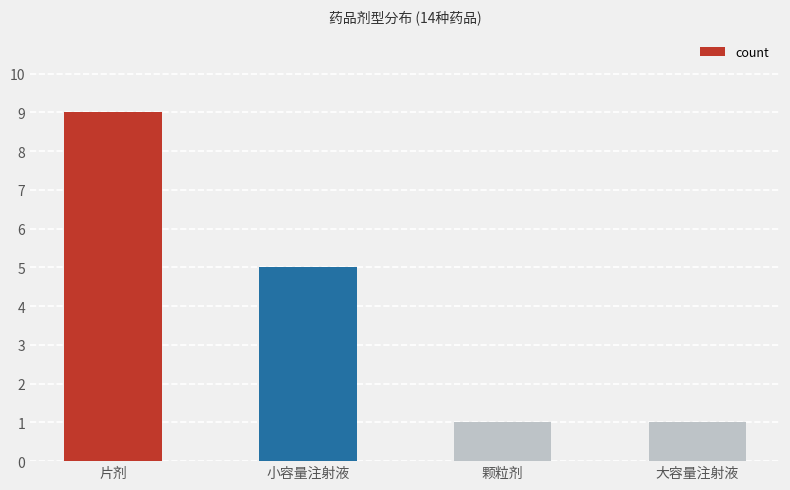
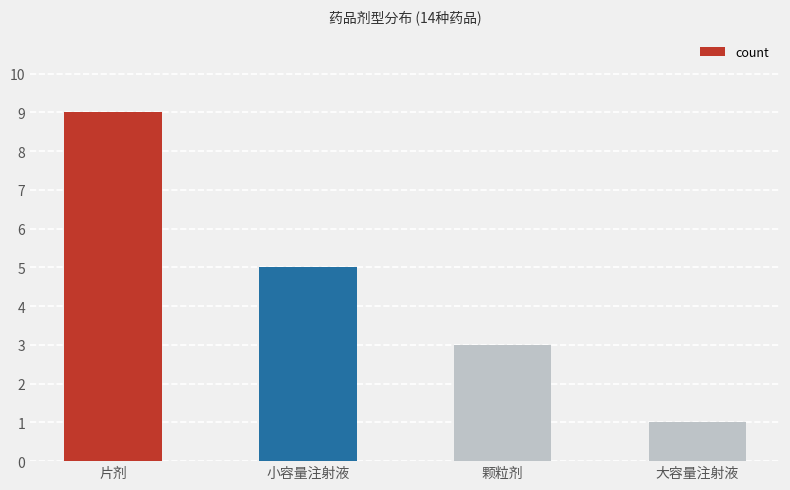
颗粒剂: 1 -> 3
